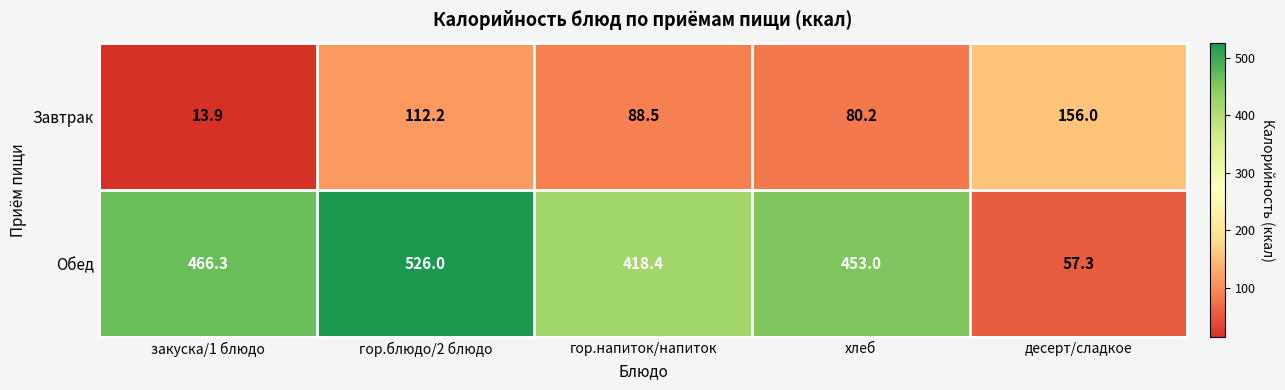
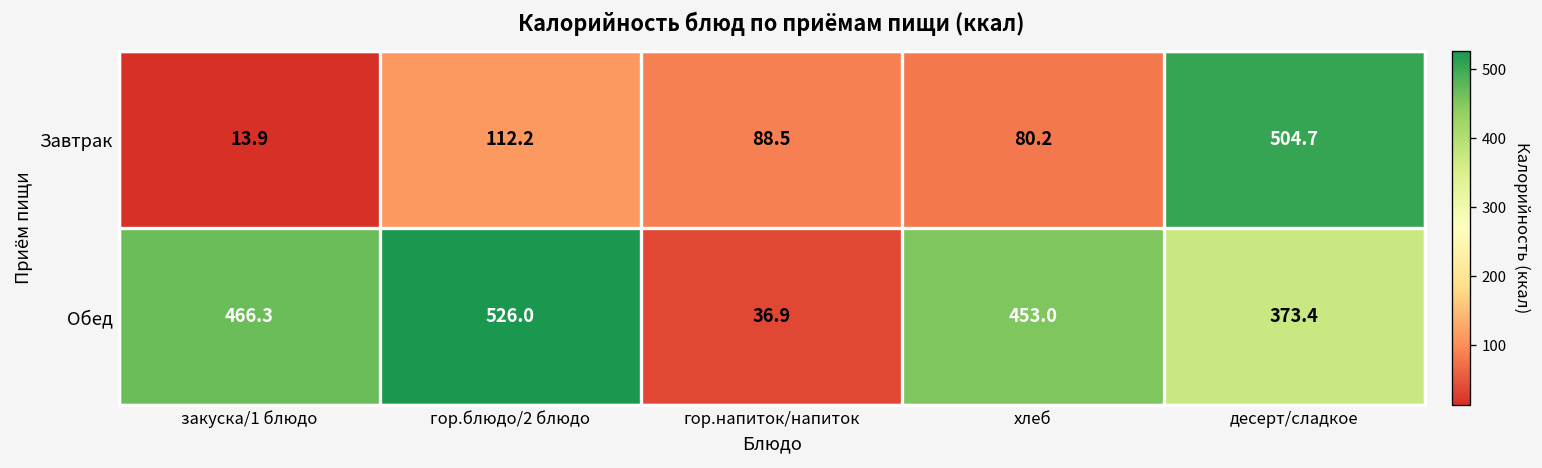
Завтрак, десерт/сладкое: 156.0 -> 504.7
Обед, гор.напиток/напиток: 418.4 -> 36.9
Обед, десерт/сладкое: 57.3 -> 373.4
